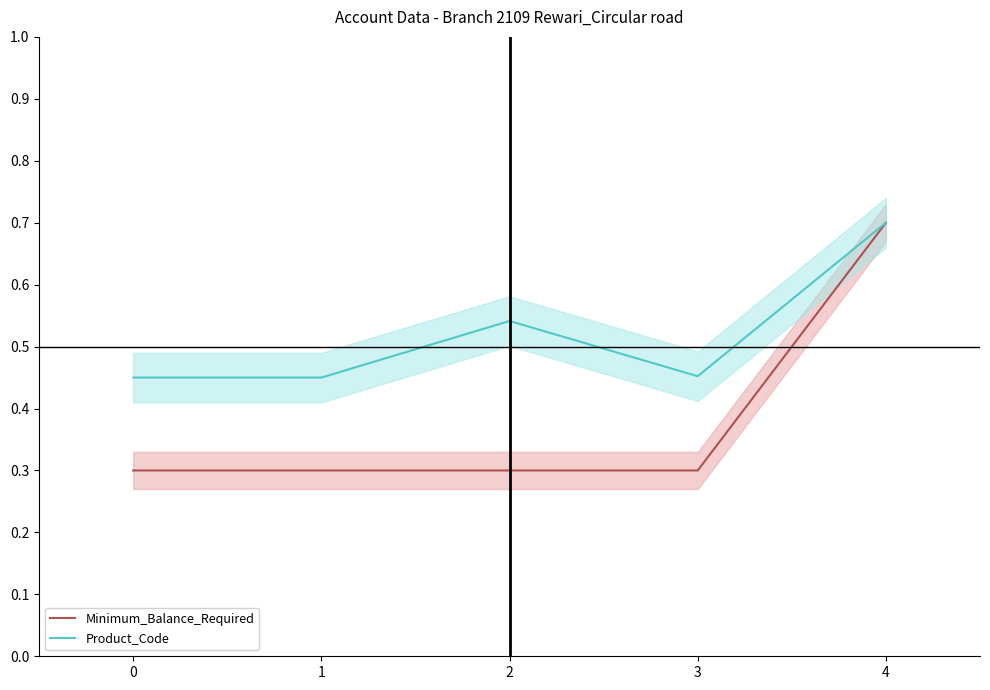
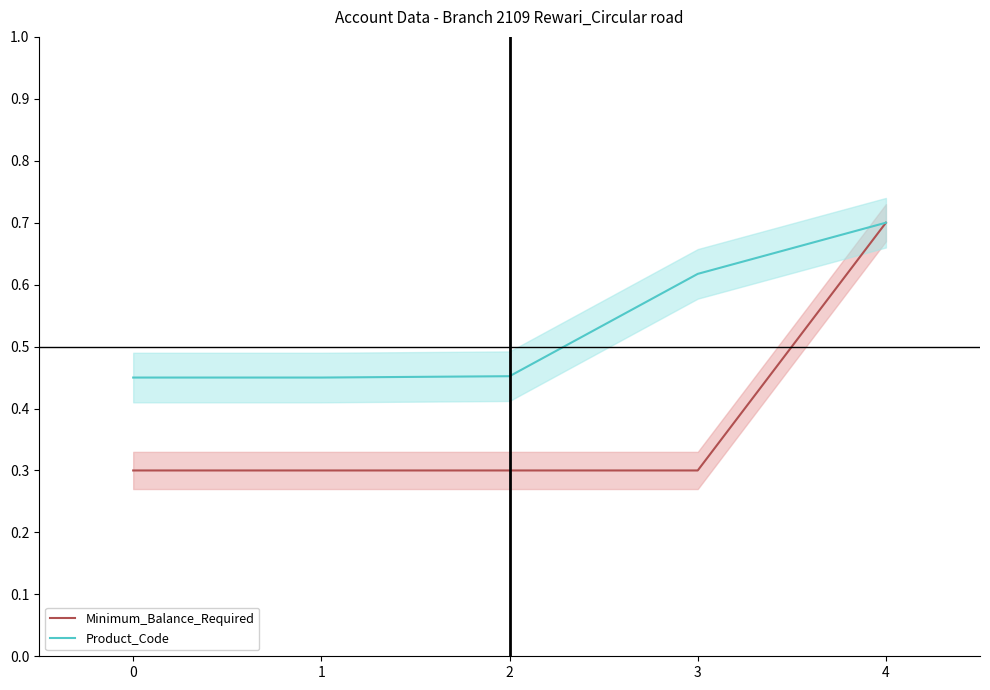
Product_Code, 2: 0.54 -> 0.45
Product_Code, 3: 0.45 -> 0.62
